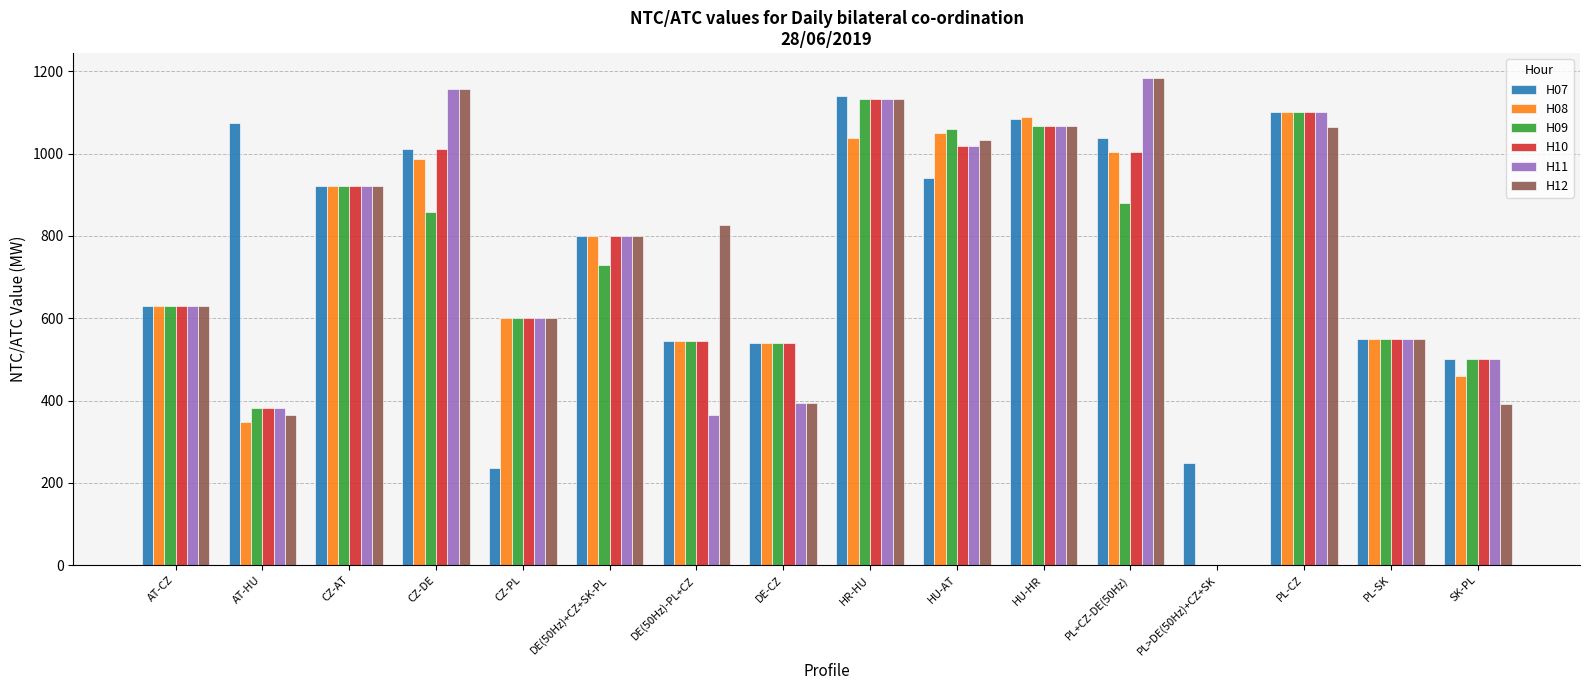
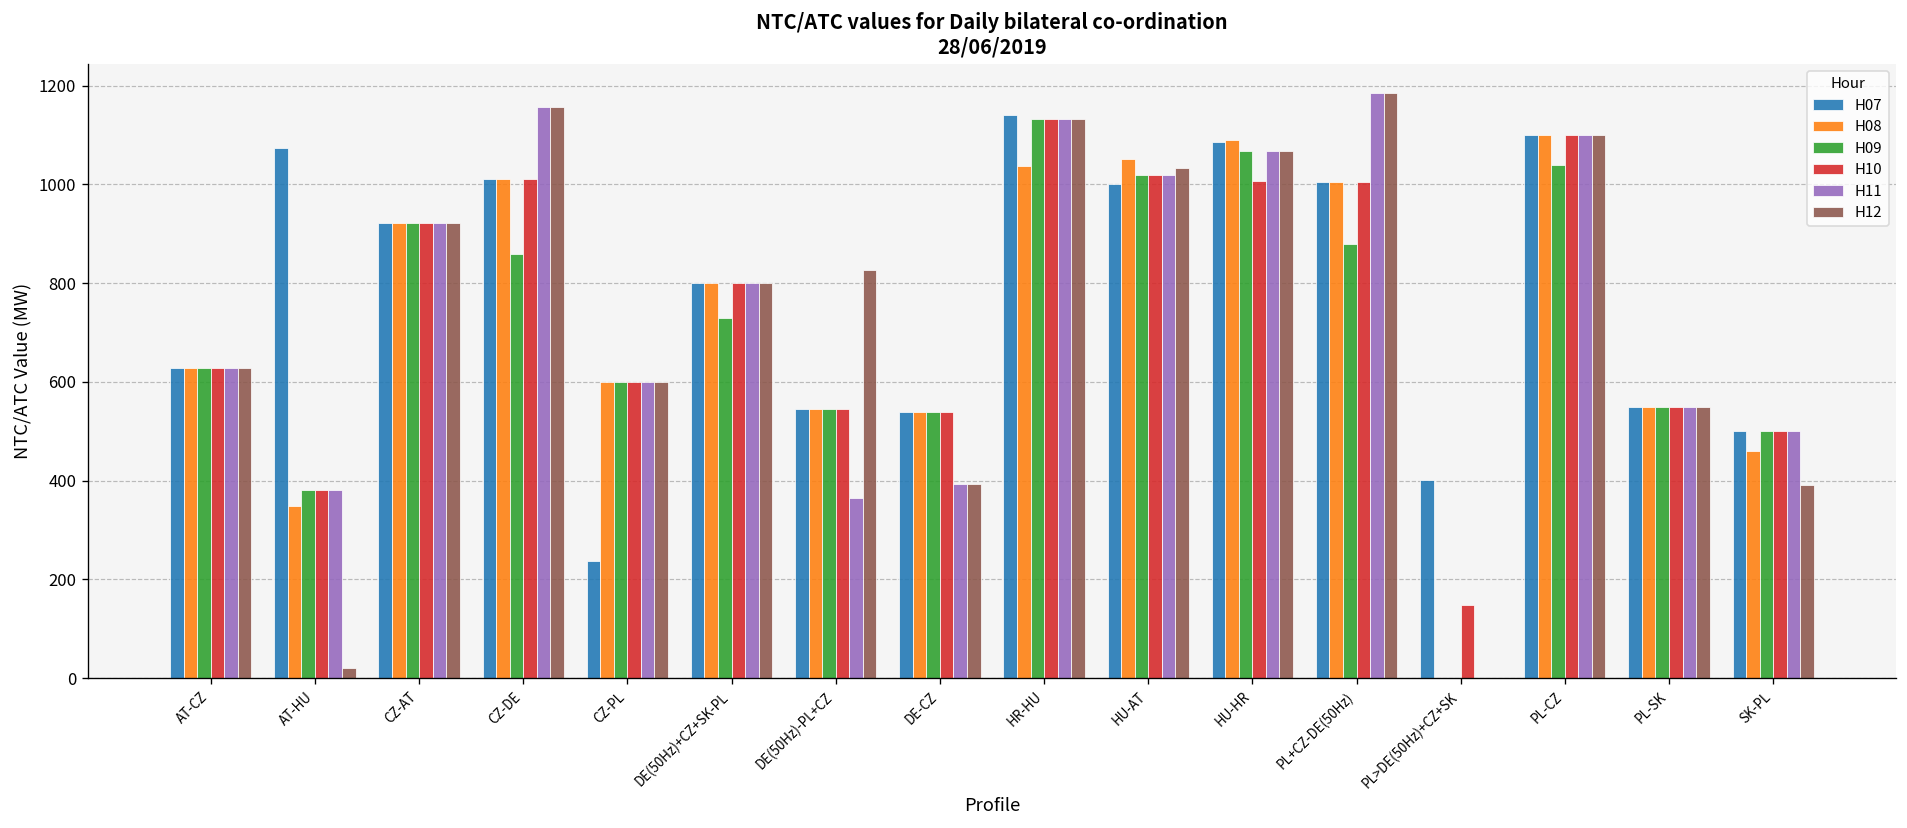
H12, AT-HU: 370 -> 20
H08, CZ-DE: 990 -> 1010
H07, HU-AT: 940 -> 1000
H09, HU-AT: 1060 -> 1020
H10, HU-HR: 1070 -> 1010
H07, PL+CZ-DE(50Hz): 1040 -> 1010
H07, PL>DE(50Hz)+CZ+SK: 250 -> 400
H10, PL>DE(50Hz)+CZ+SK: 0 -> 150
H09, PL-CZ: 1100 -> 1040
H12, PL-CZ: 1060 -> 1100
